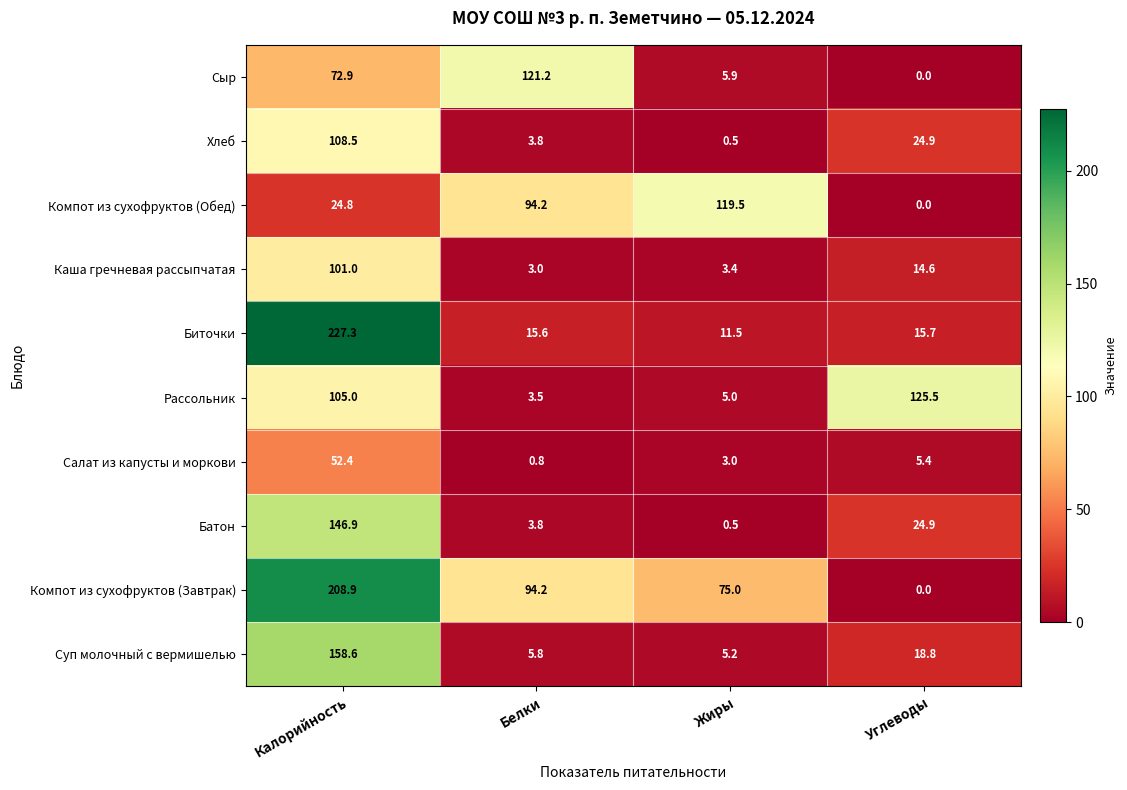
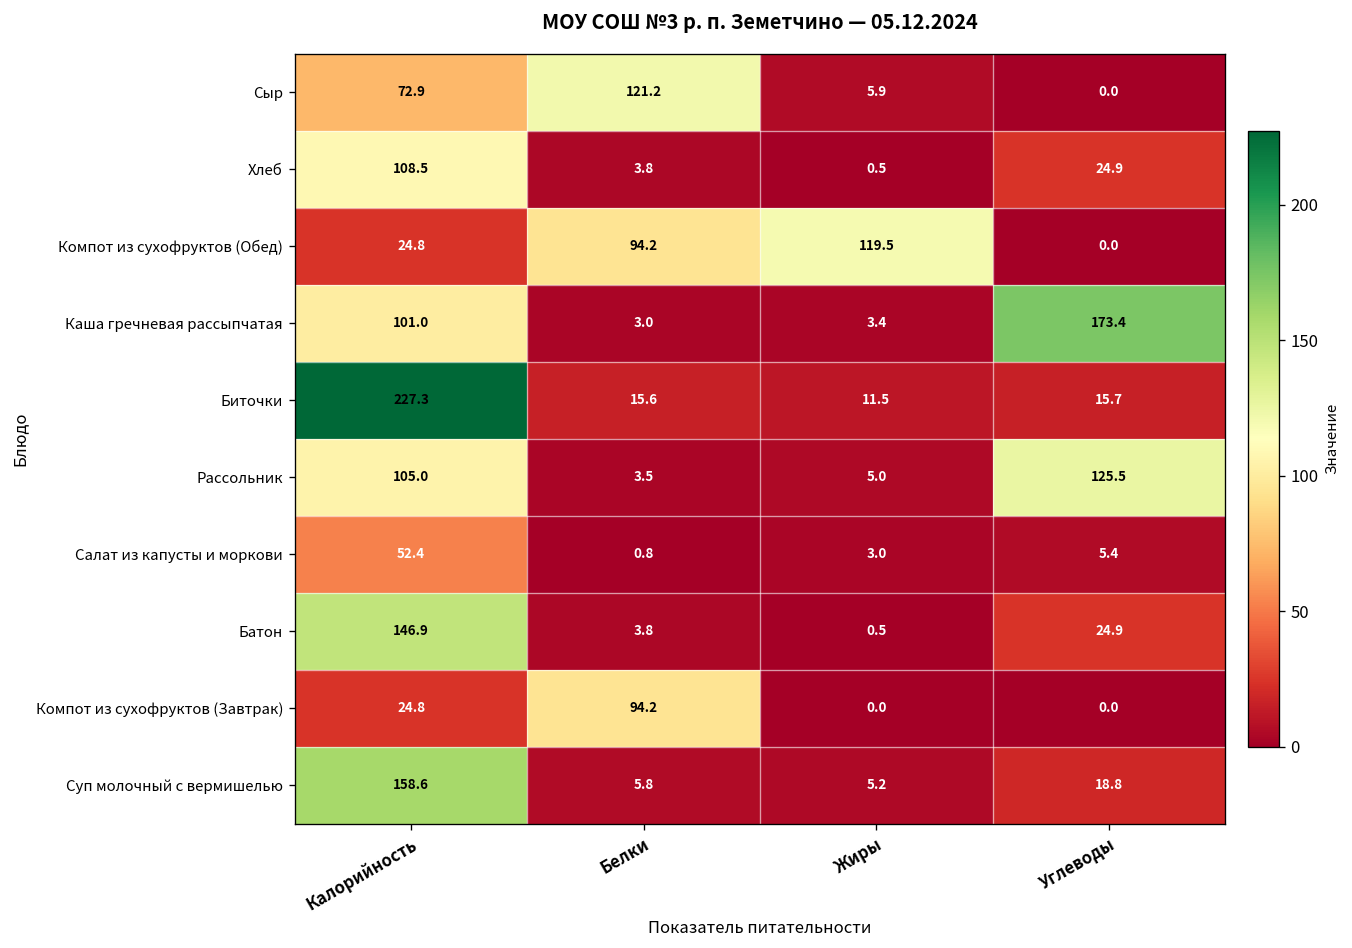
Каша гречневая рассыпчатая, Углеводы: 14.6 -> 173.4
Компот из сухофруктов (Завтрак), Калорийность: 208.9 -> 24.8
Компот из сухофруктов (Завтрак), Жиры: 75.0 -> 0.0
